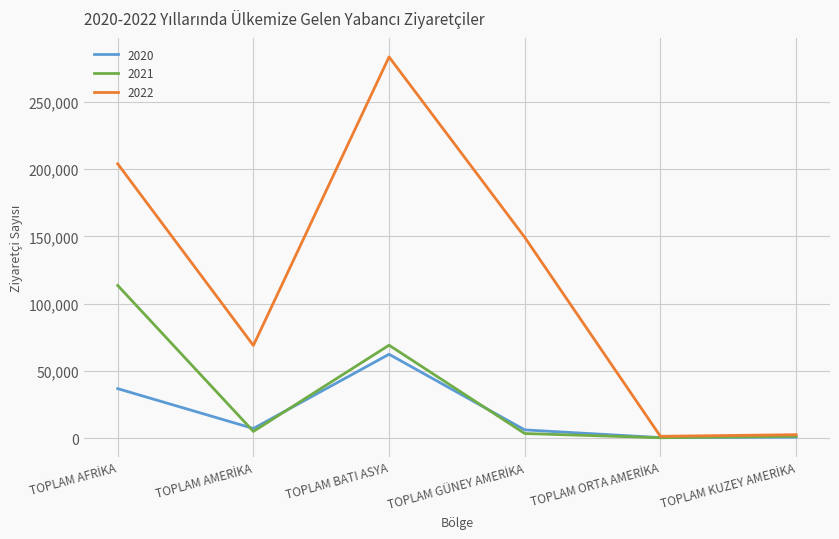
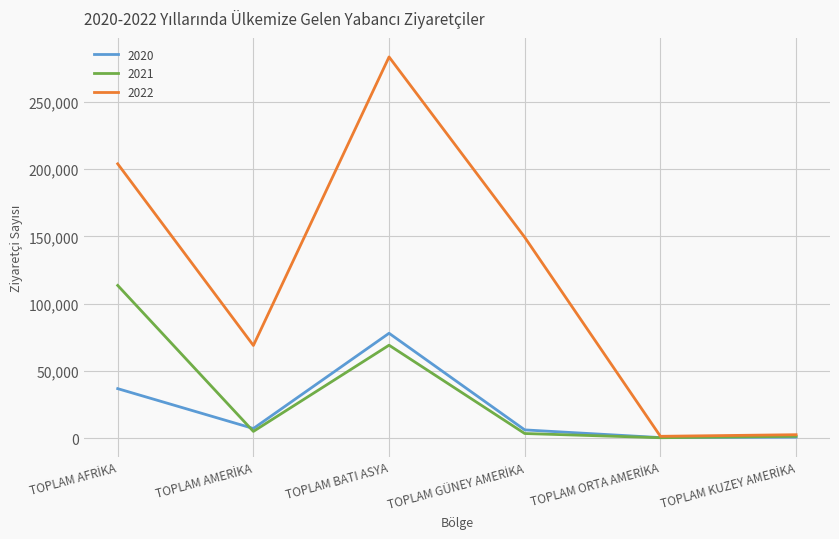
2020, TOPLAM BATI ASYA: 62,000 -> 78,000
